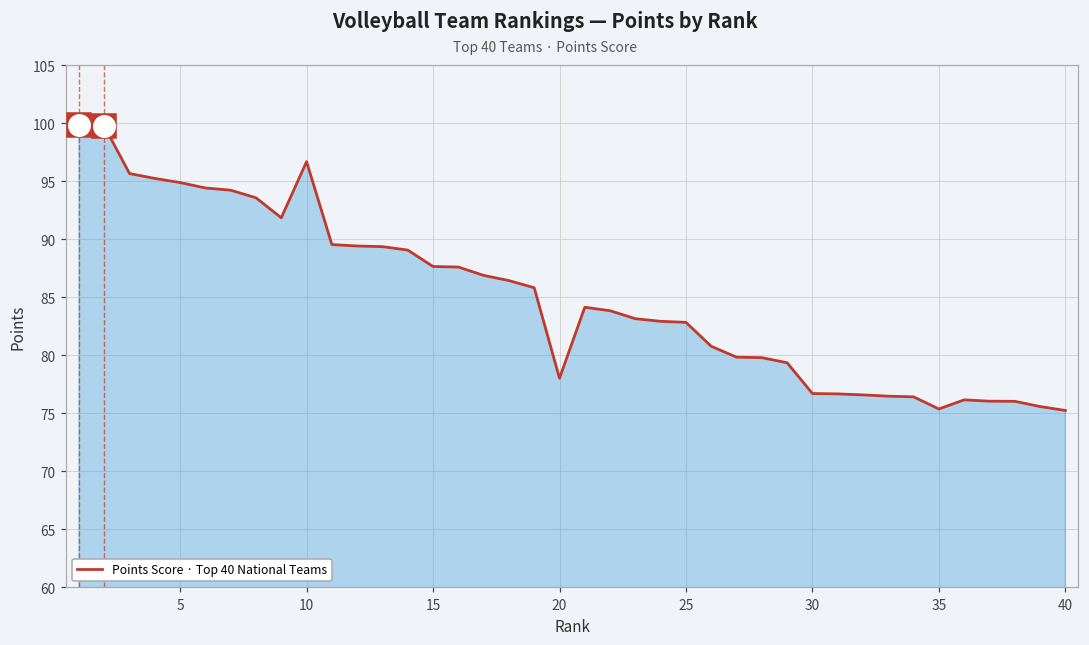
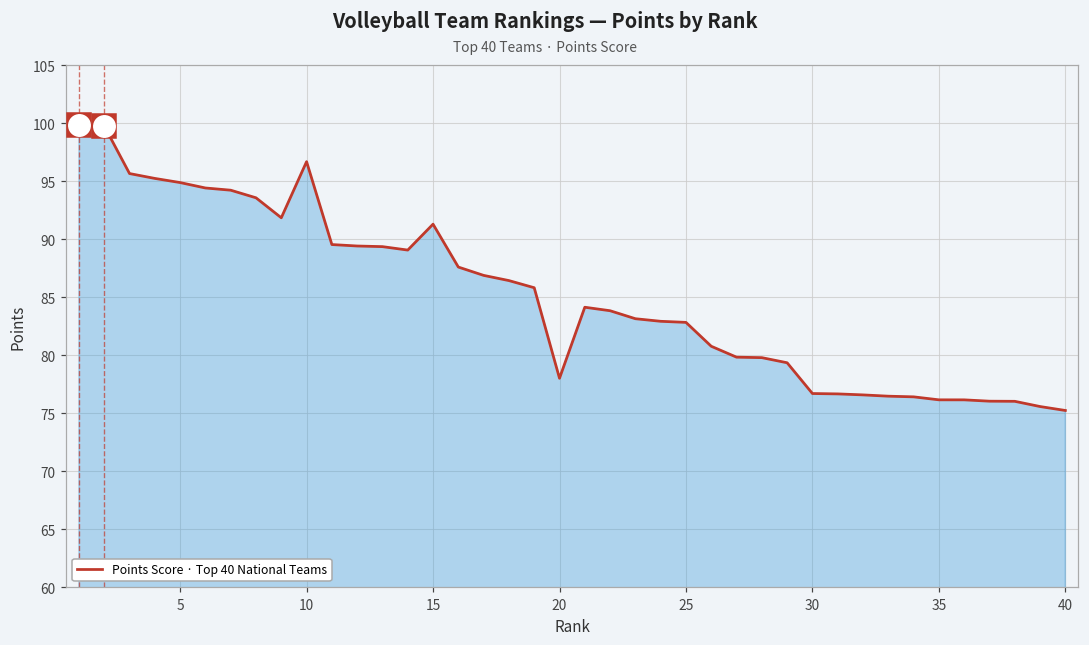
Points Score · Top 40 National Teams, 15: 87.7 -> 91.3
Points Score · Top 40 National Teams, 35: 75.4 -> 76.2
